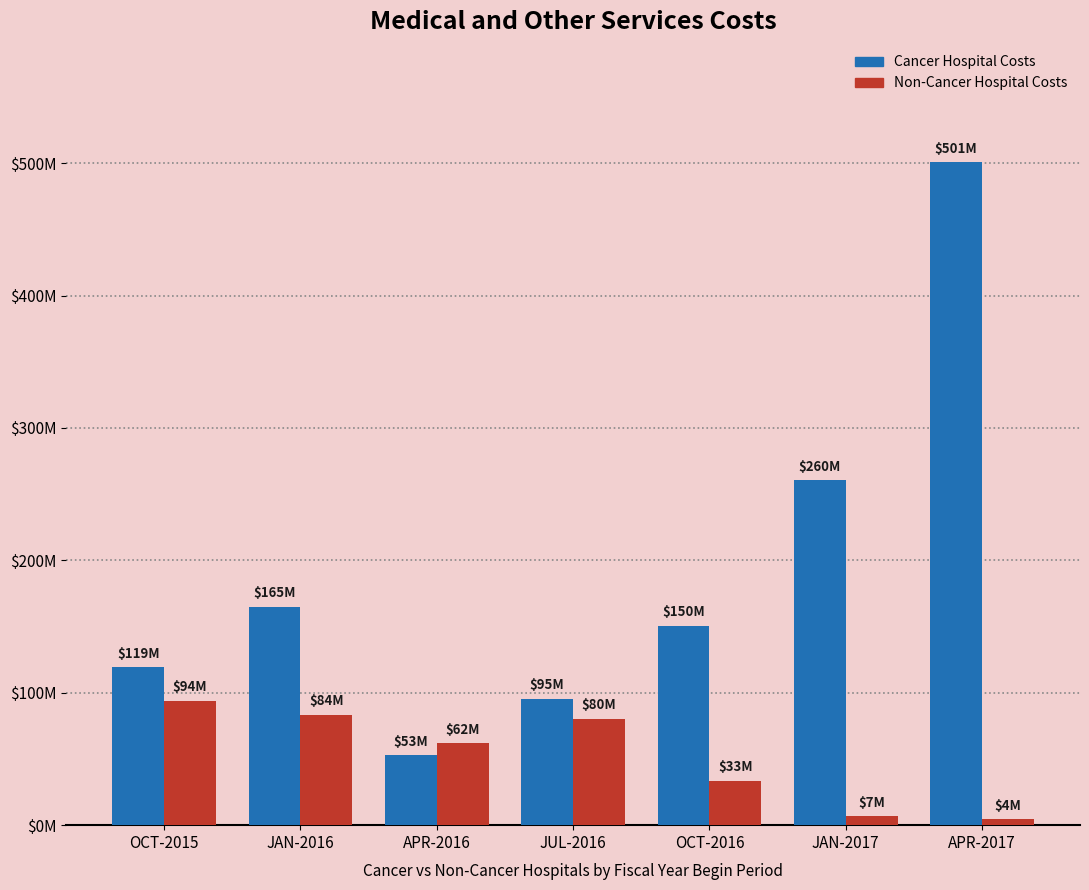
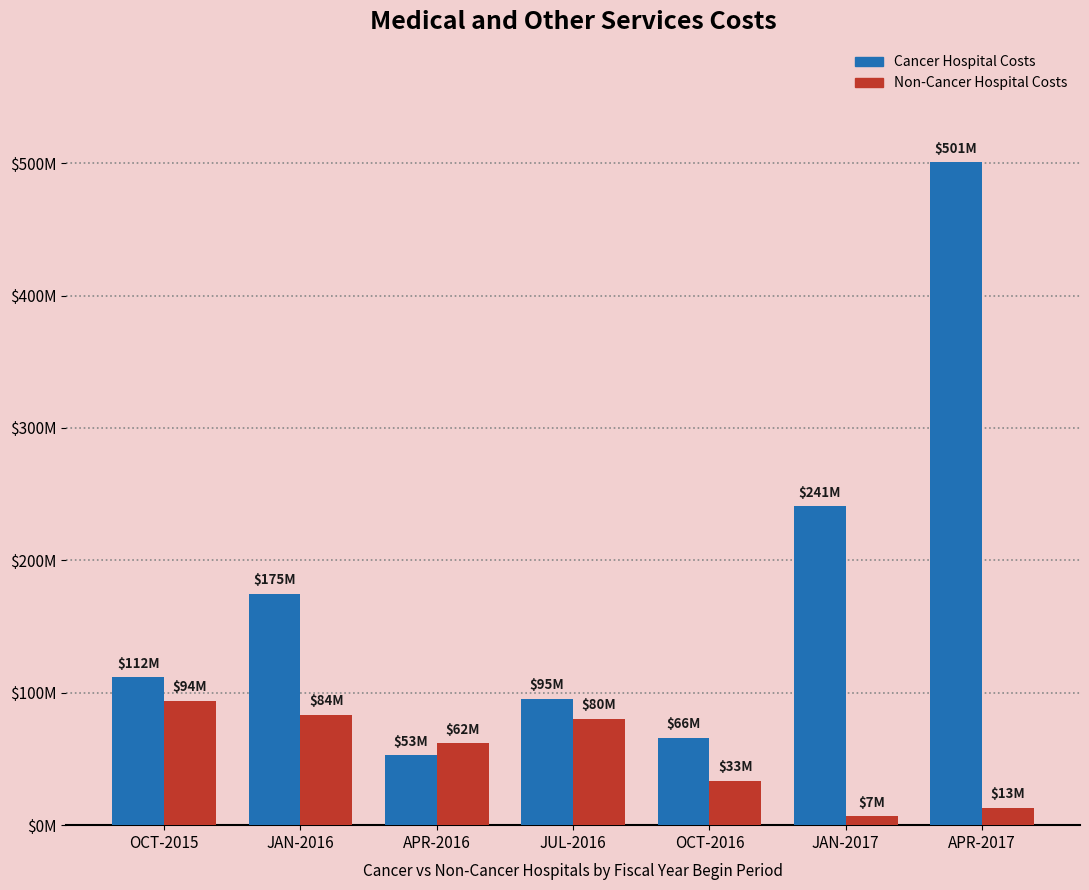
Cancer Hospital Costs, OCT-2015: $119M -> $112M
Cancer Hospital Costs, JAN-2016: $165M -> $175M
Cancer Hospital Costs, OCT-2016: $150M -> $66M
Cancer Hospital Costs, JAN-2017: $260M -> $241M
Non-Cancer Hospital Costs, APR-2017: $4M -> $13M
